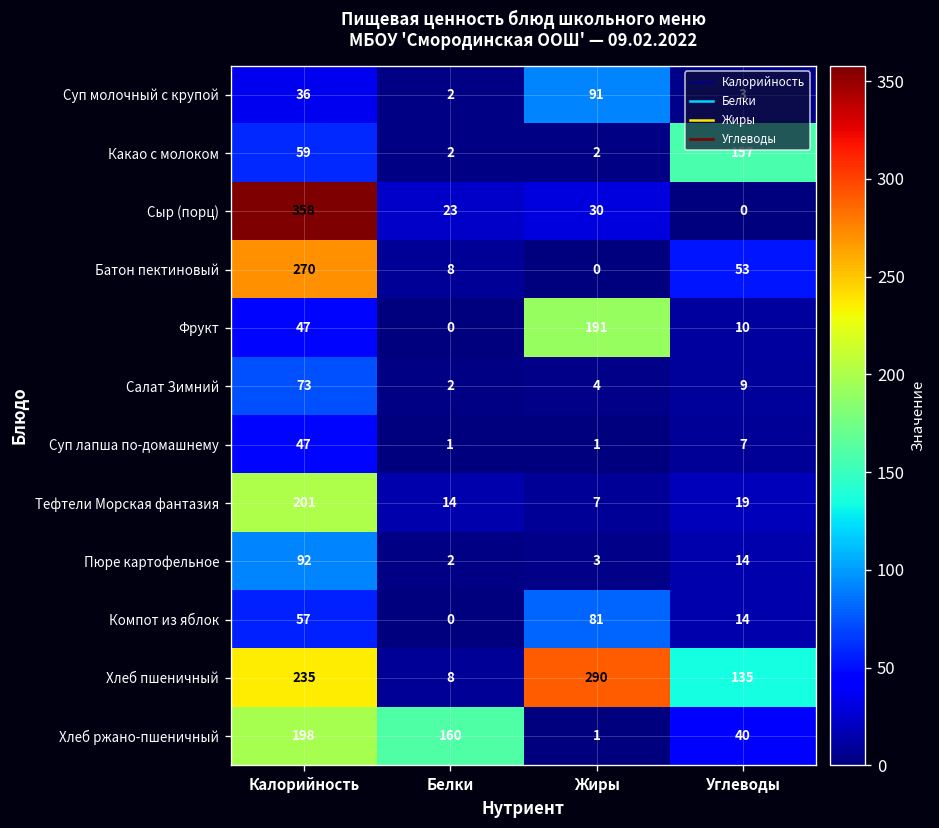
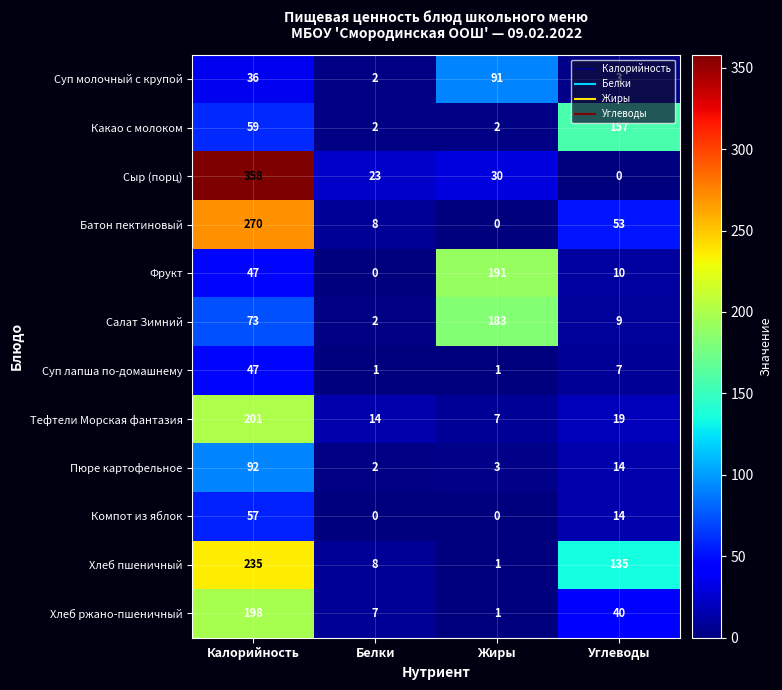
Салат Зимний, Жиры: 4 -> 183
Компот из яблок, Жиры: 81 -> 0
Хлеб пшеничный, Жиры: 290 -> 1
Хлеб ржано-пшеничный, Белки: 160 -> 7
